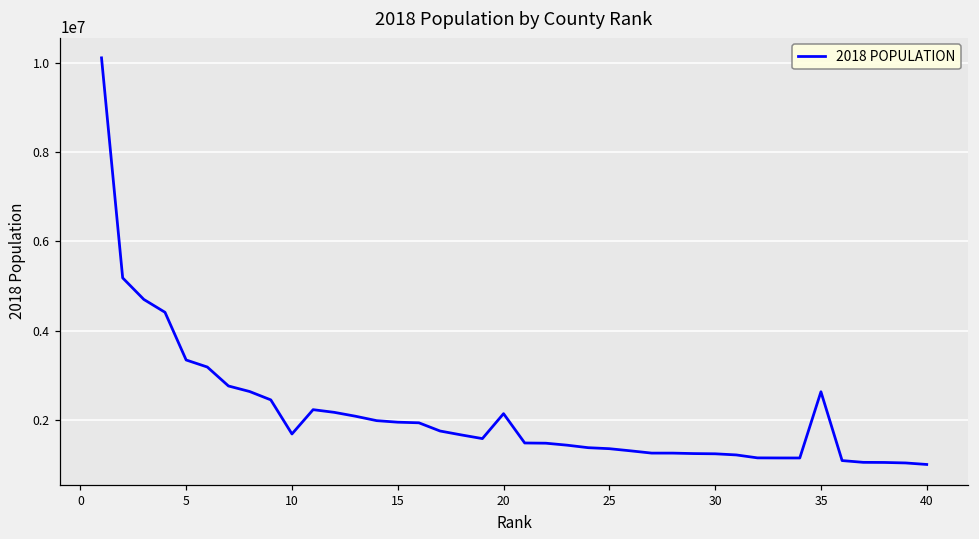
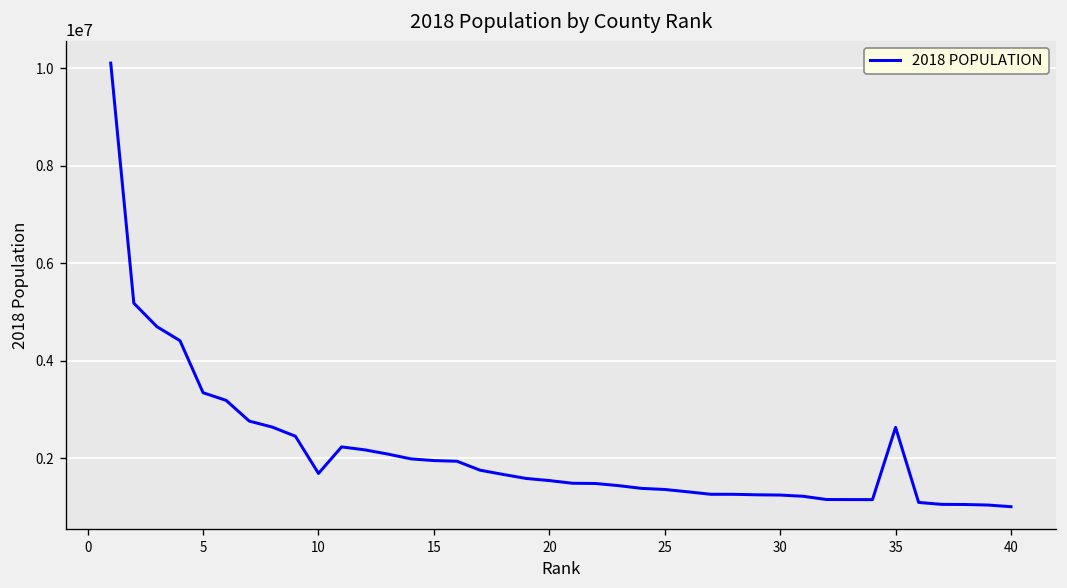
20: 2100000 -> 1500000
